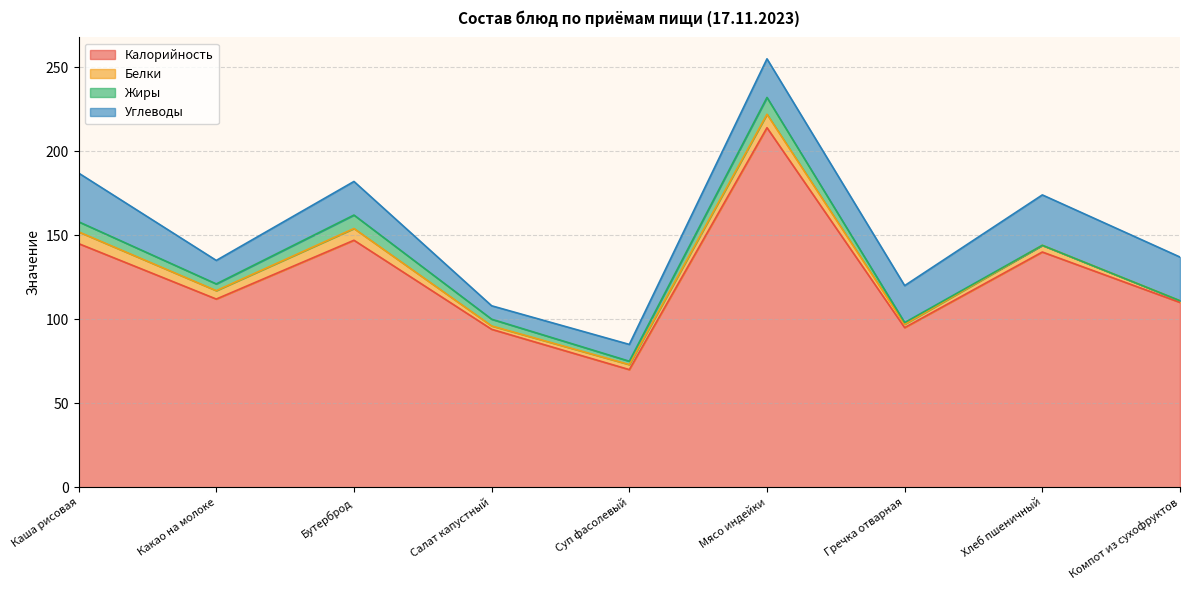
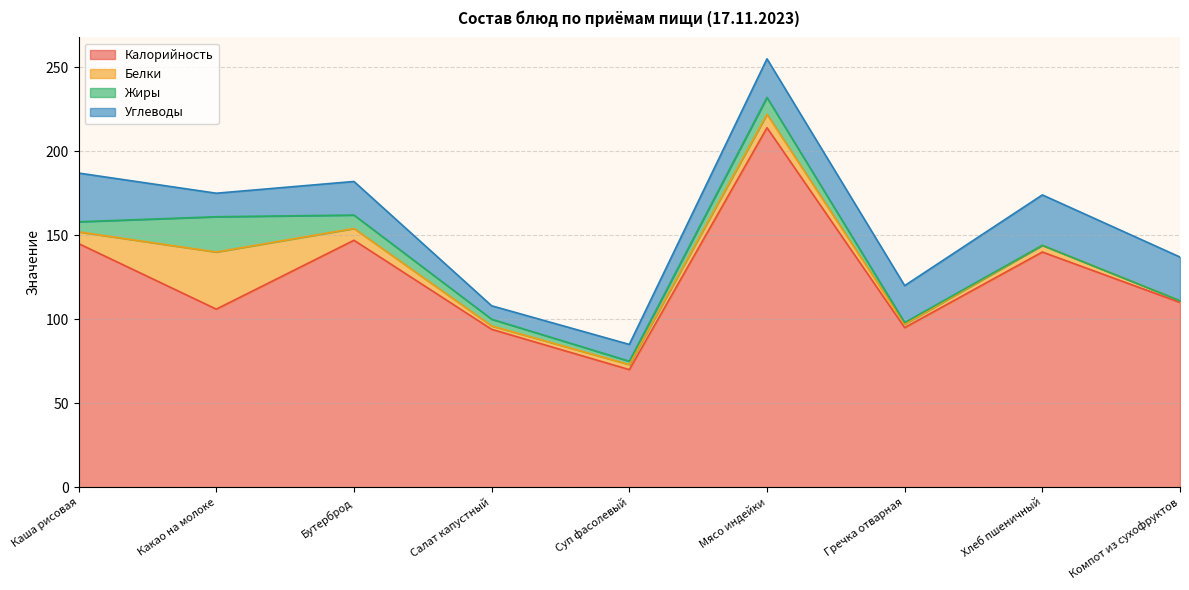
Калорийность, Какао на молоке: 112 -> 106
Белки, Какао на молоке: 5 -> 34
Жиры, Какао на молоке: 4 -> 21
